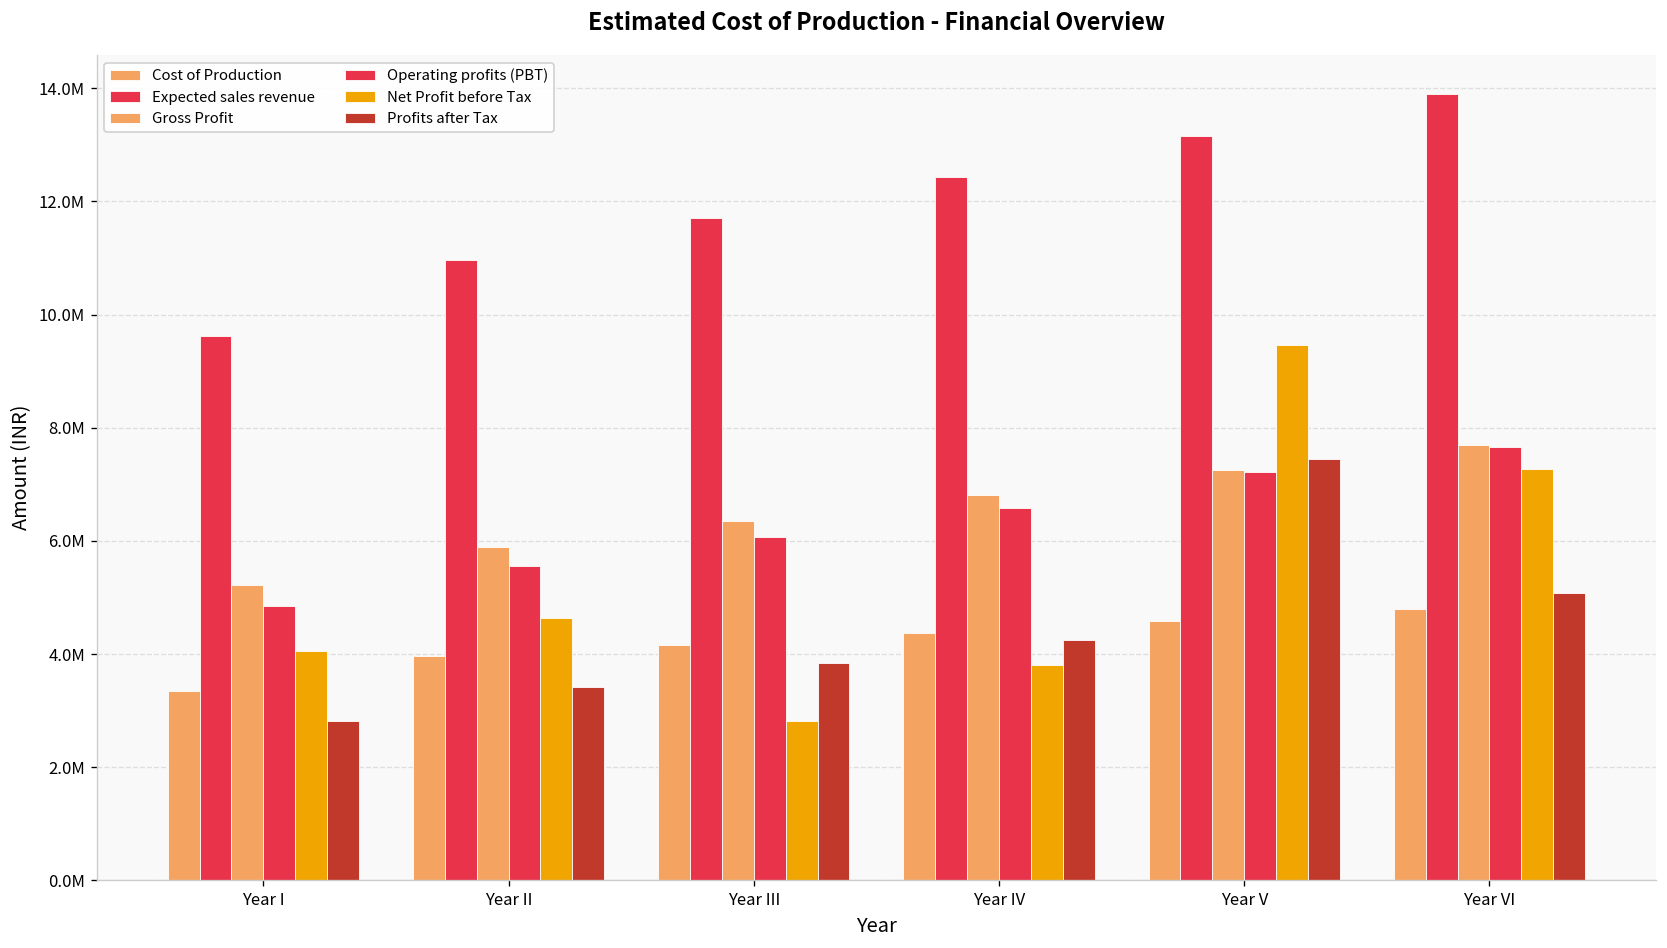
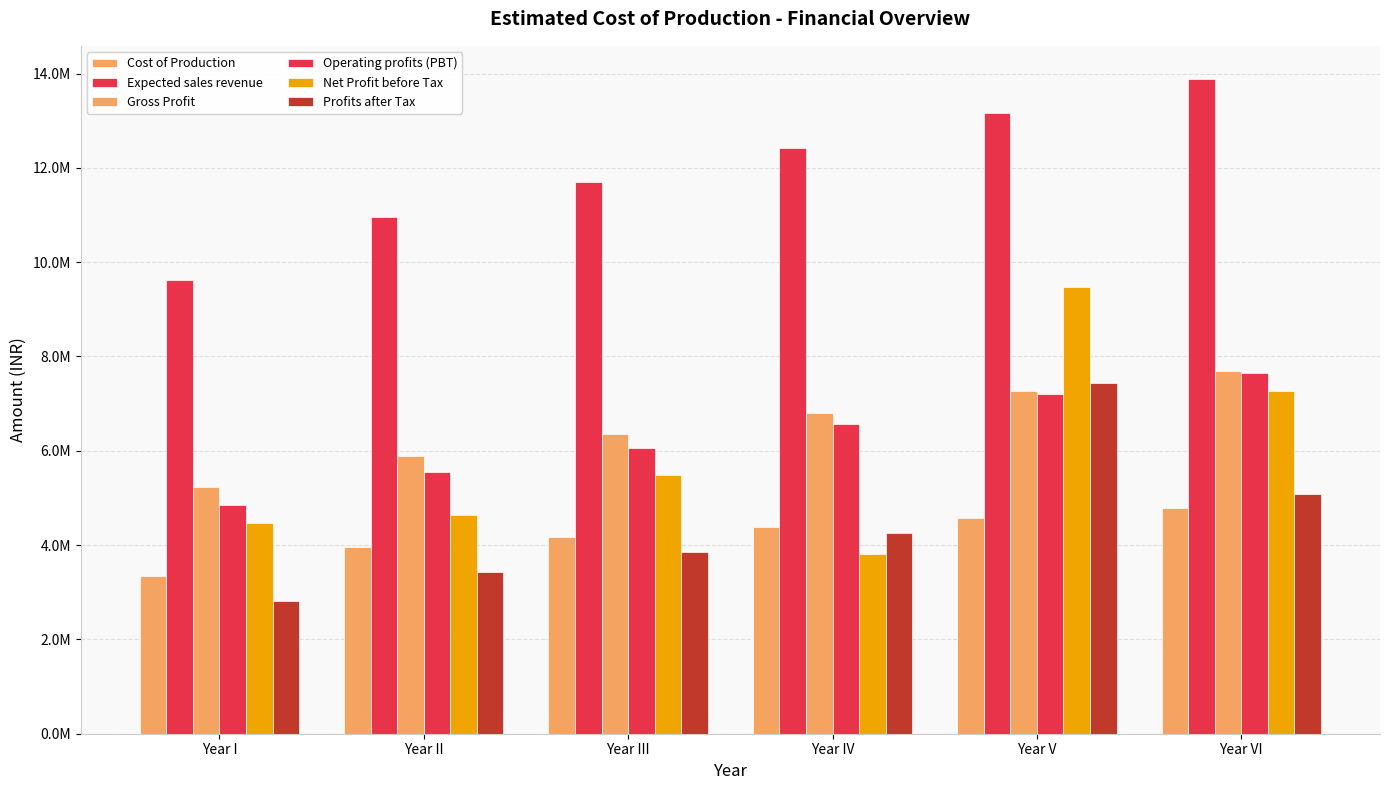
Net Profit before Tax, Year I: 4000000 -> 4500000
Net Profit before Tax, Year III: 2800000 -> 5500000
